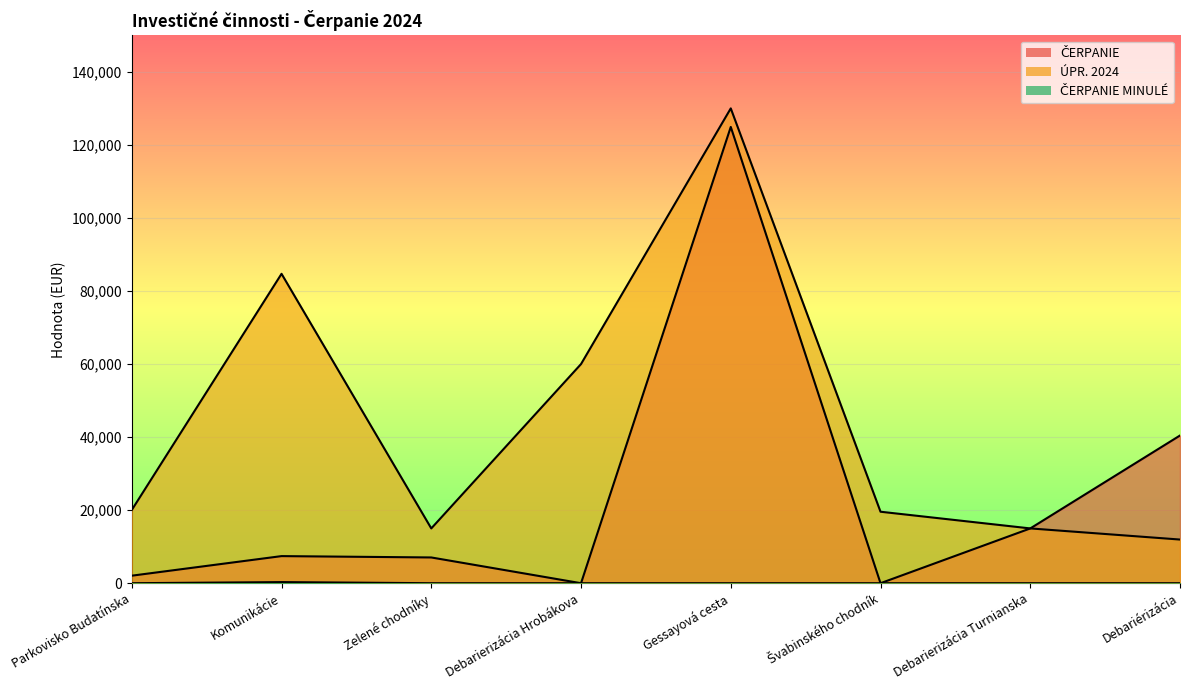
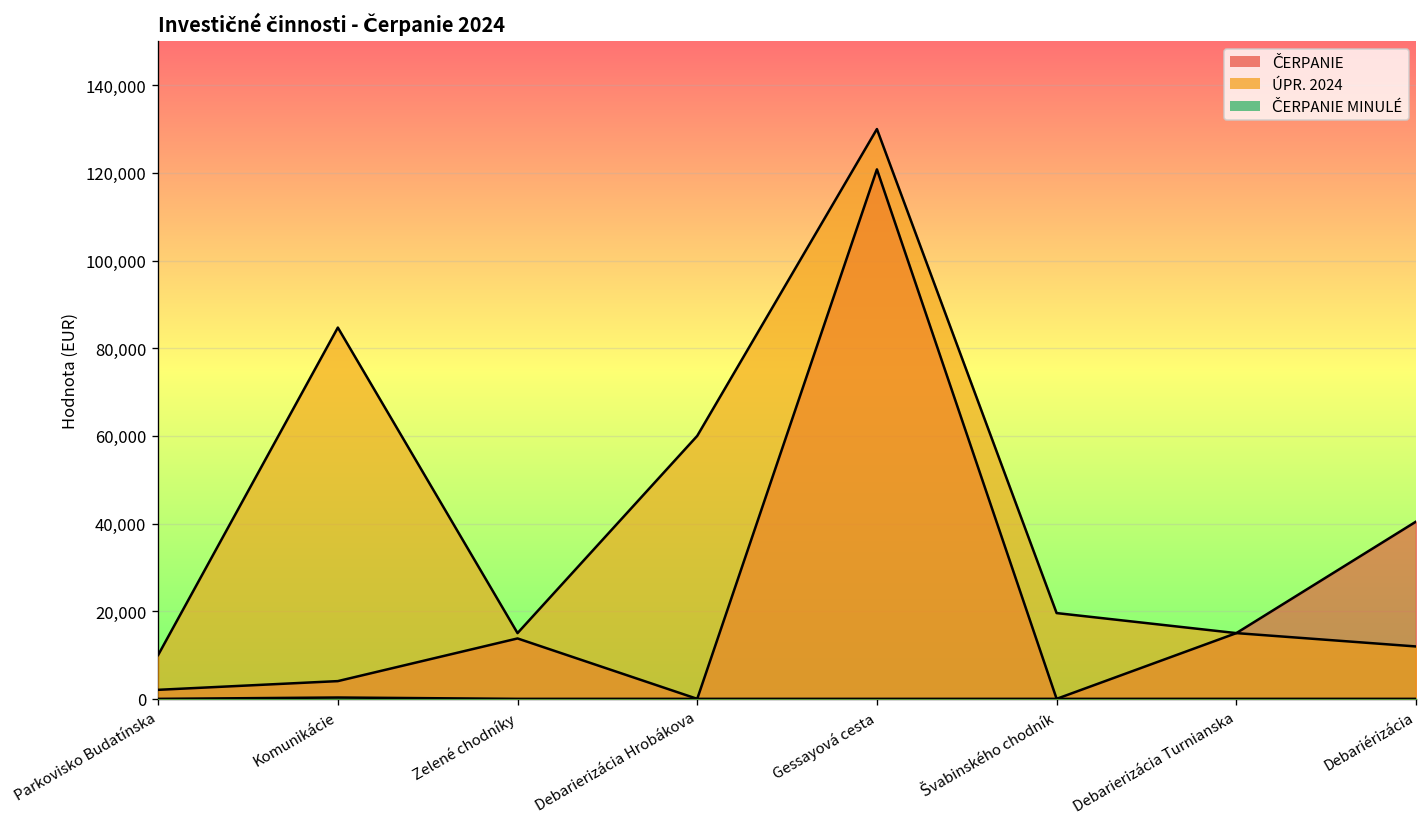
ÚPR. 2024, Parkovisko Budatínska: 20,000 -> 10,000
ČERPANIE, Komunikácie: 7,000 -> 4,000
ČERPANIE, Zelené chodníky: 7,000 -> 14,000
ČERPANIE, Gessayová cesta: 125,000 -> 121,000
